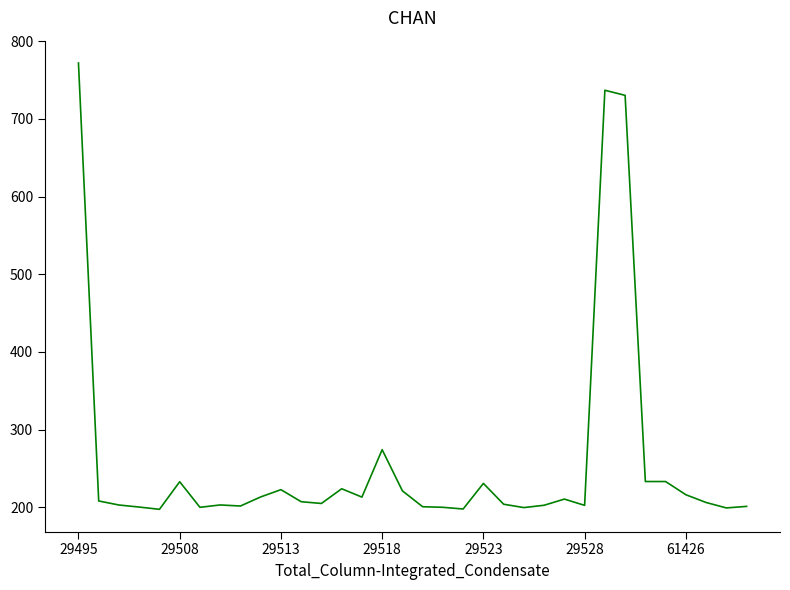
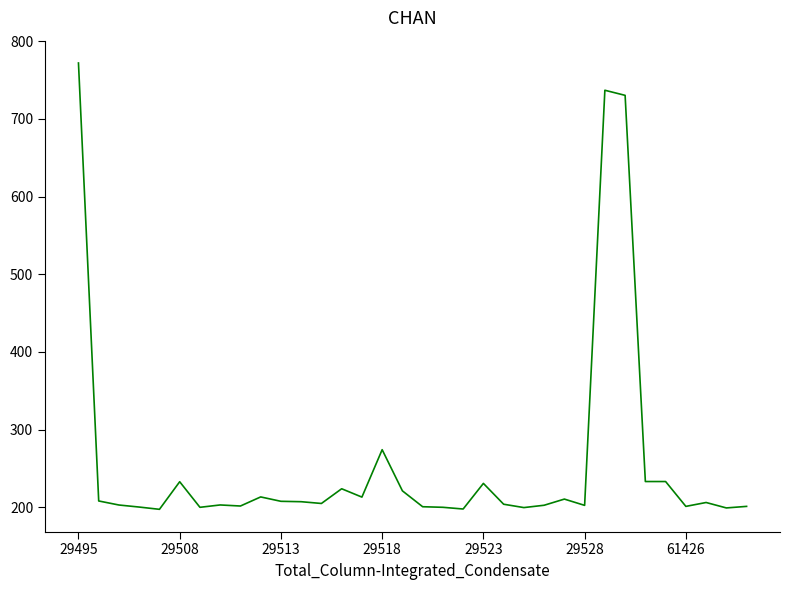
29513: 220 -> 210
61426: 220 -> 200
